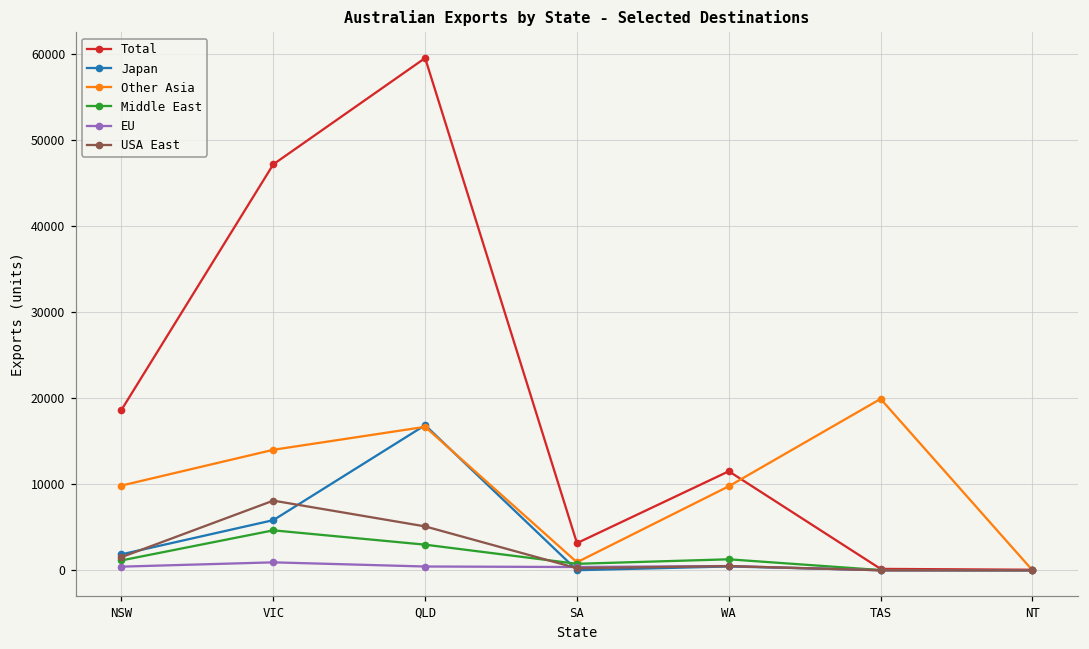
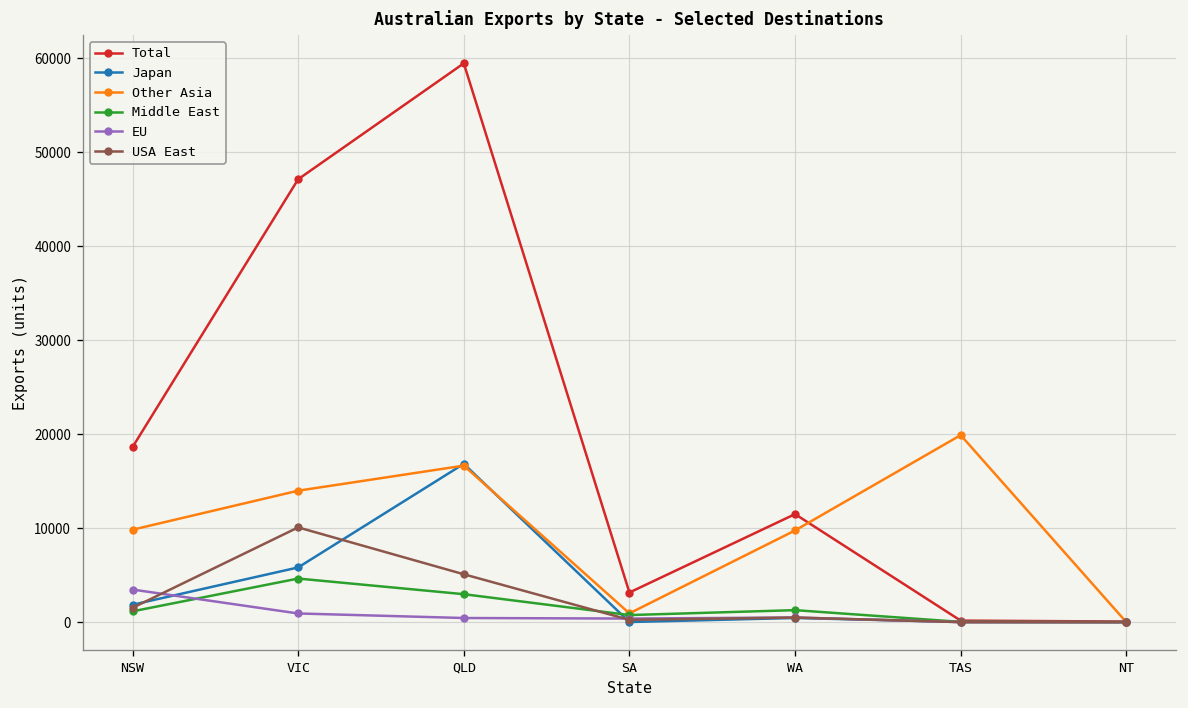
EU, NSW: 0 -> 3000
USA East, VIC: 8000 -> 10000
